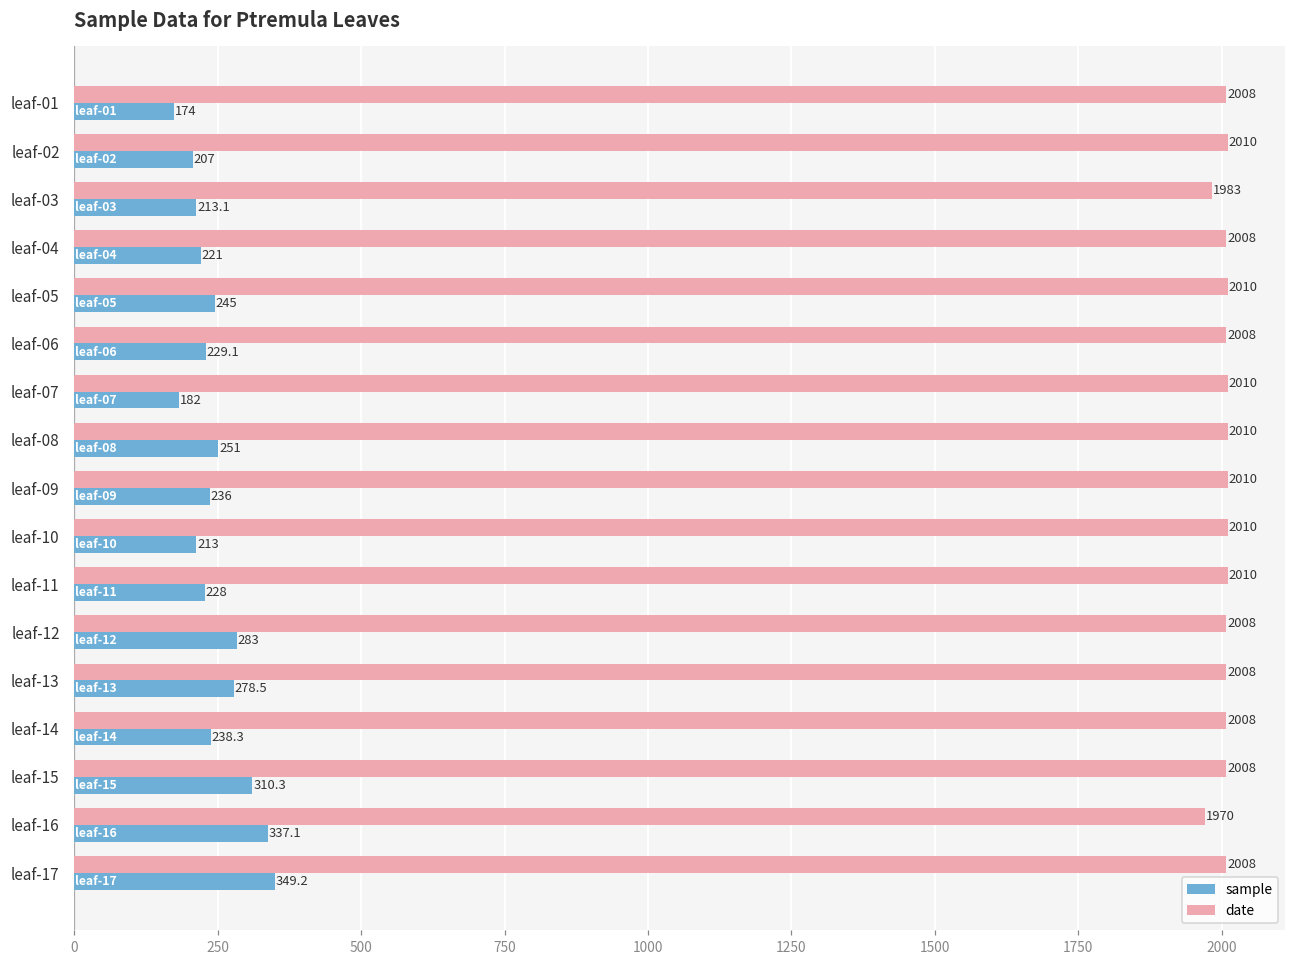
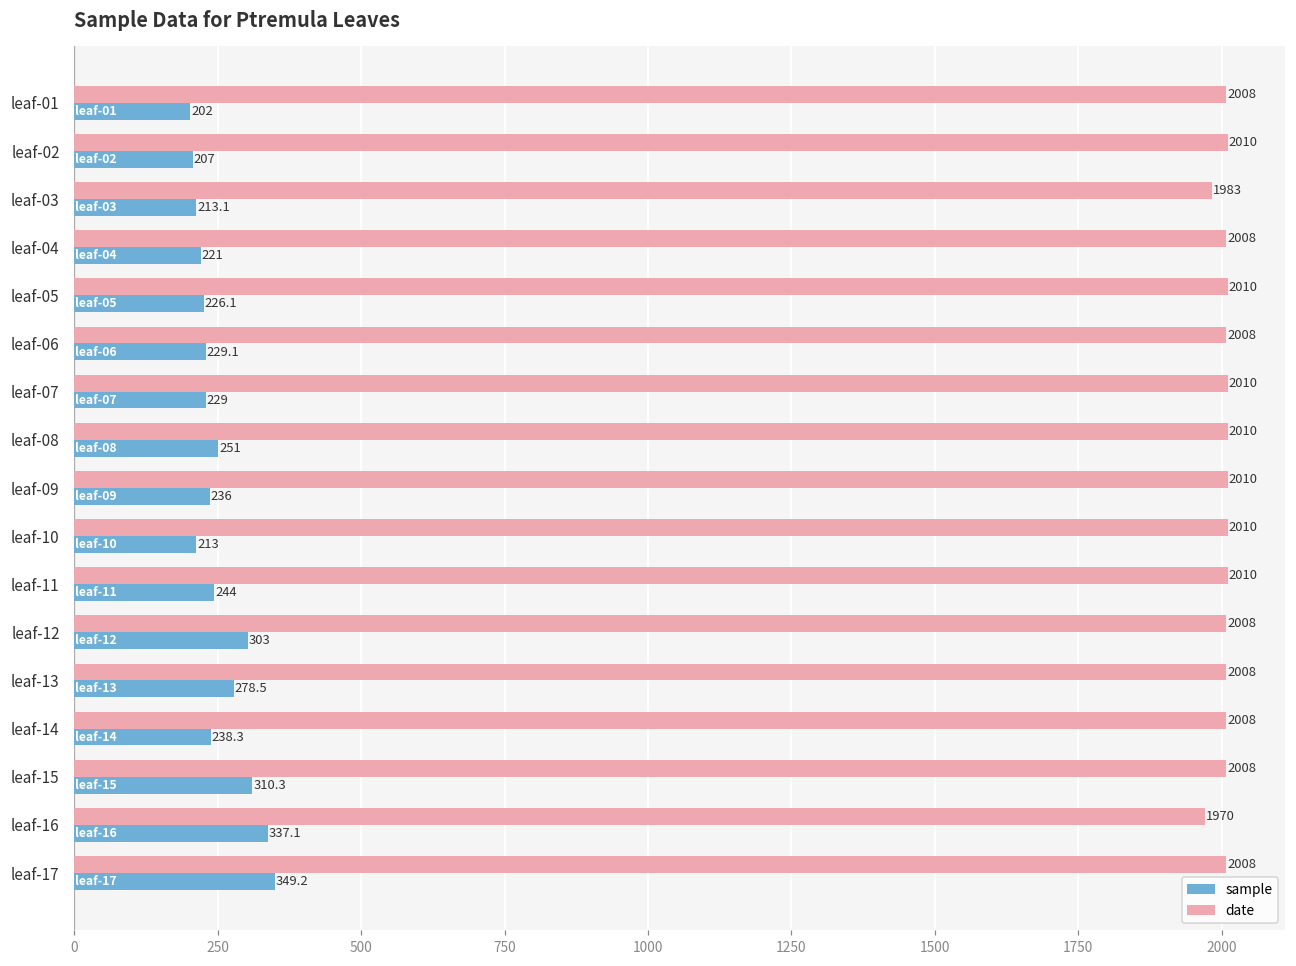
sample, leaf-01: 174 -> 202
sample, leaf-05: 245 -> 226.1
sample, leaf-07: 182 -> 229
sample, leaf-11: 228 -> 244
sample, leaf-12: 283 -> 303
